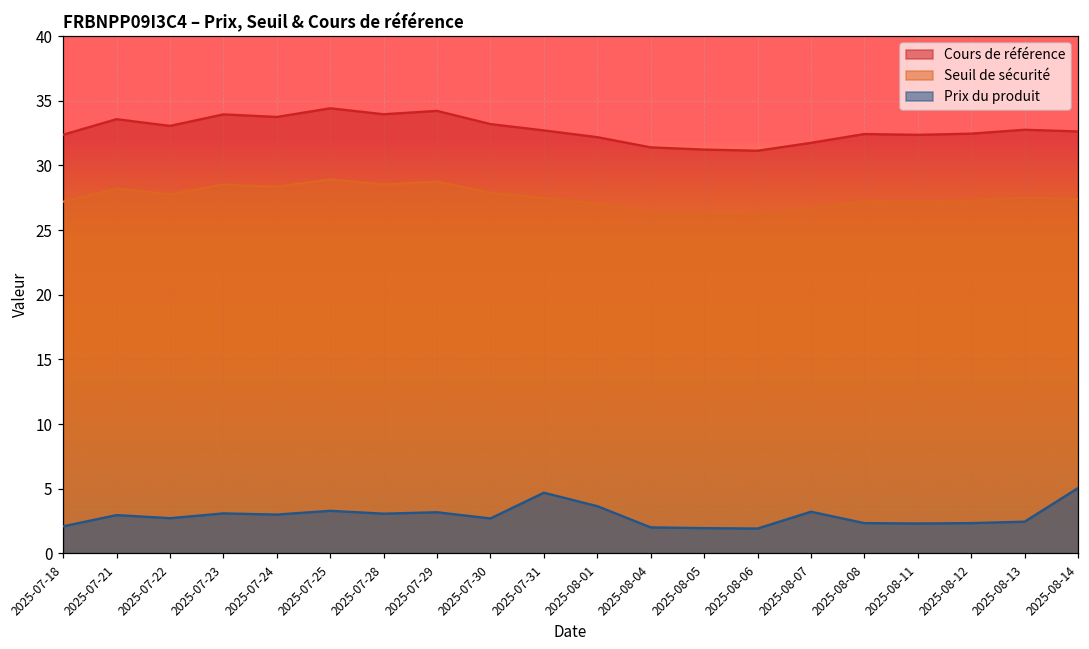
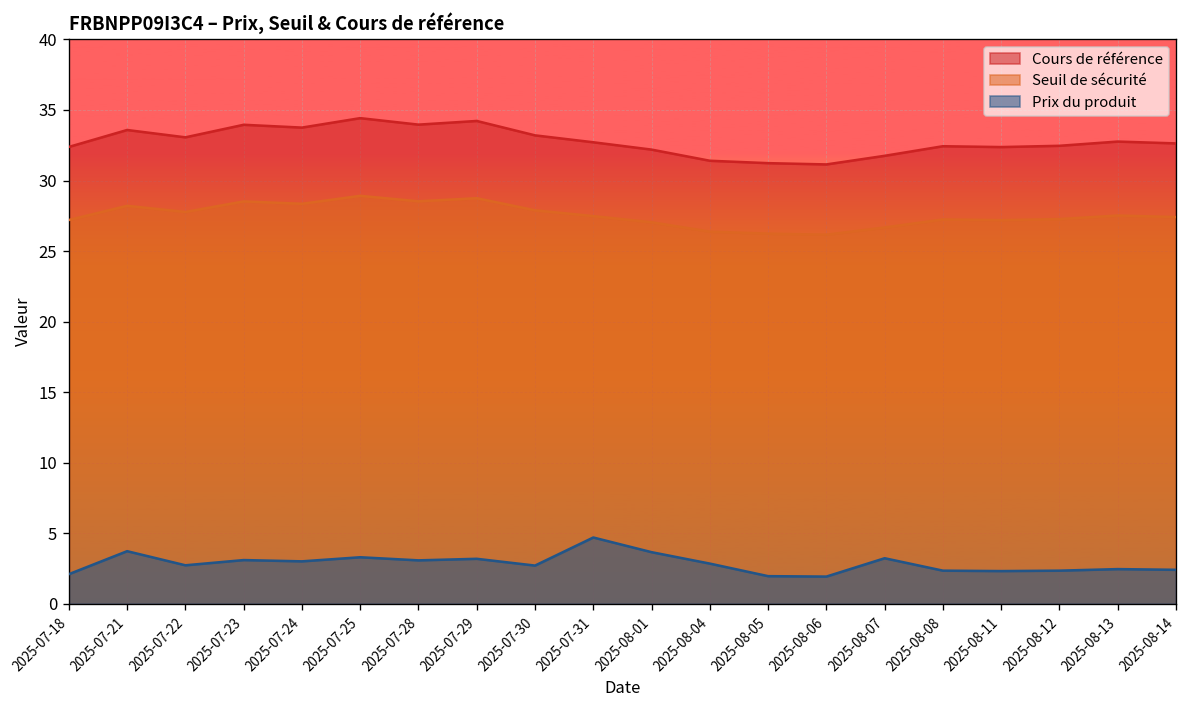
Prix du produit, 2025-07-21: 3.0 -> 3.7
Prix du produit, 2025-08-04: 2.0 -> 2.9
Prix du produit, 2025-08-14: 5.1 -> 2.4
